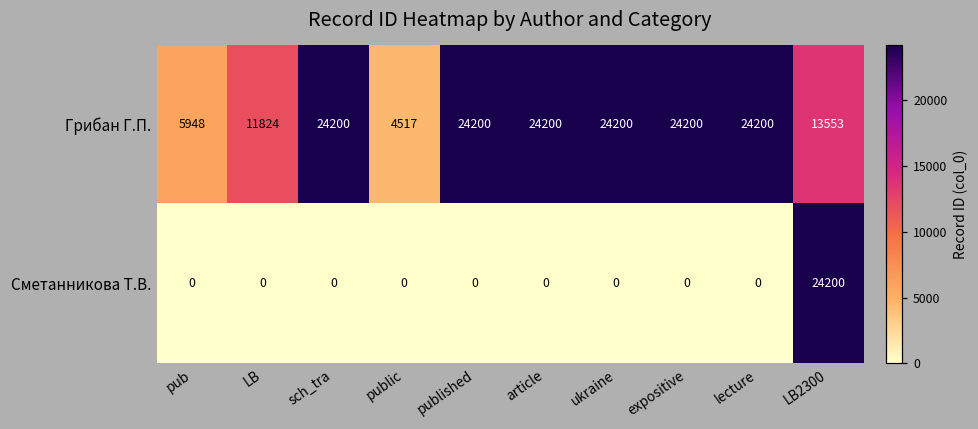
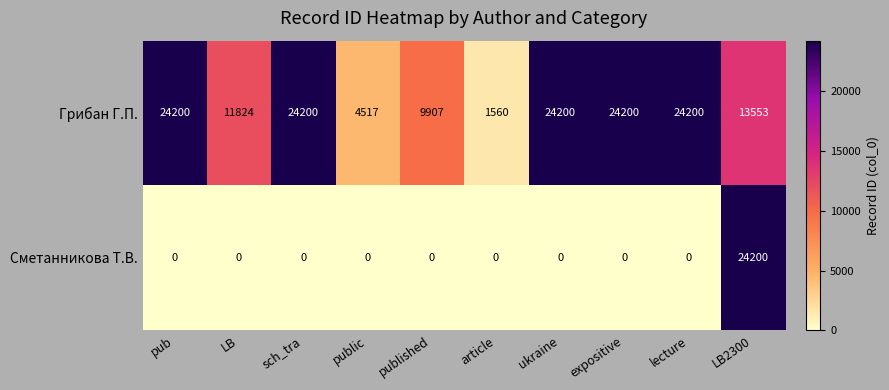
Грибан Г.П., pub: 5948 -> 24200
Грибан Г.П., published: 24200 -> 9907
Грибан Г.П., article: 24200 -> 1560
